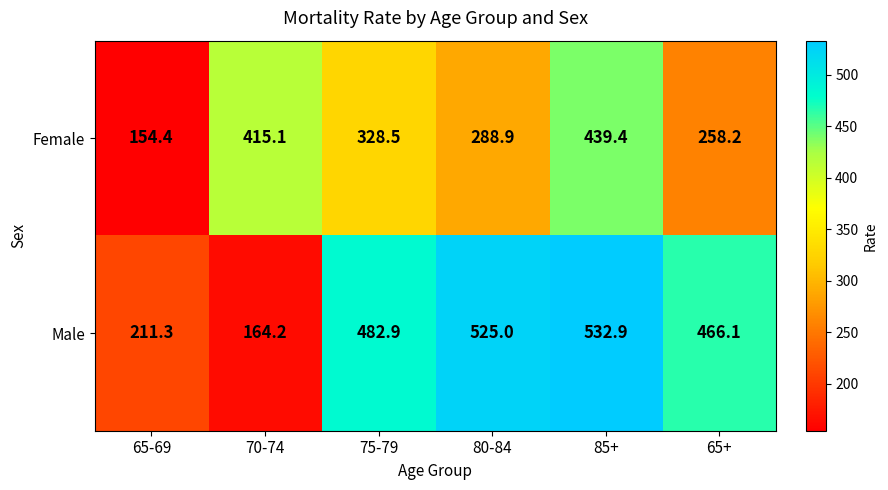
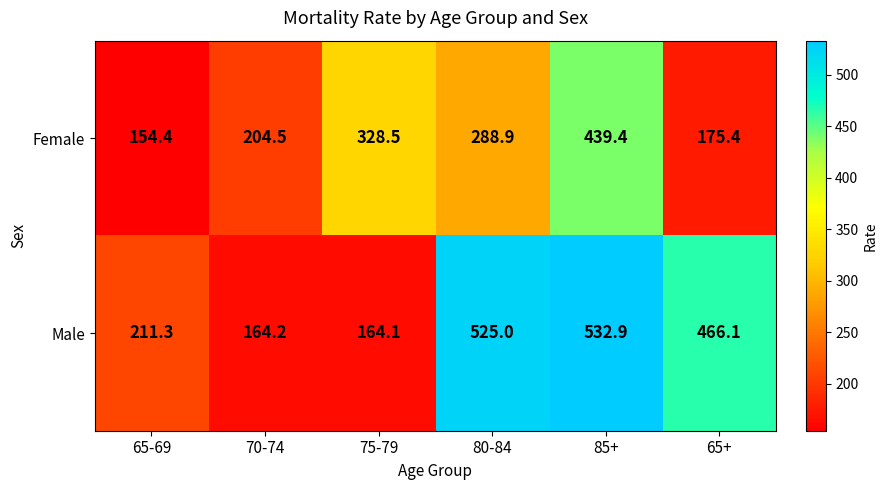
Female, 70-74: 415.1 -> 204.5
Female, 65+: 258.2 -> 175.4
Male, 75-79: 482.9 -> 164.1
